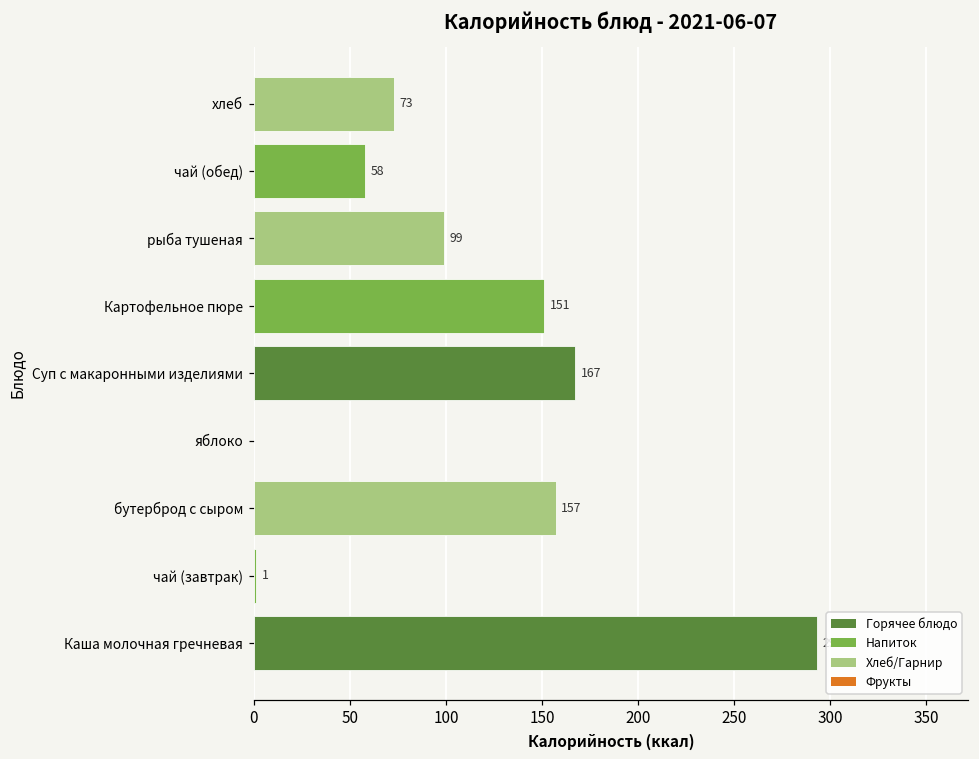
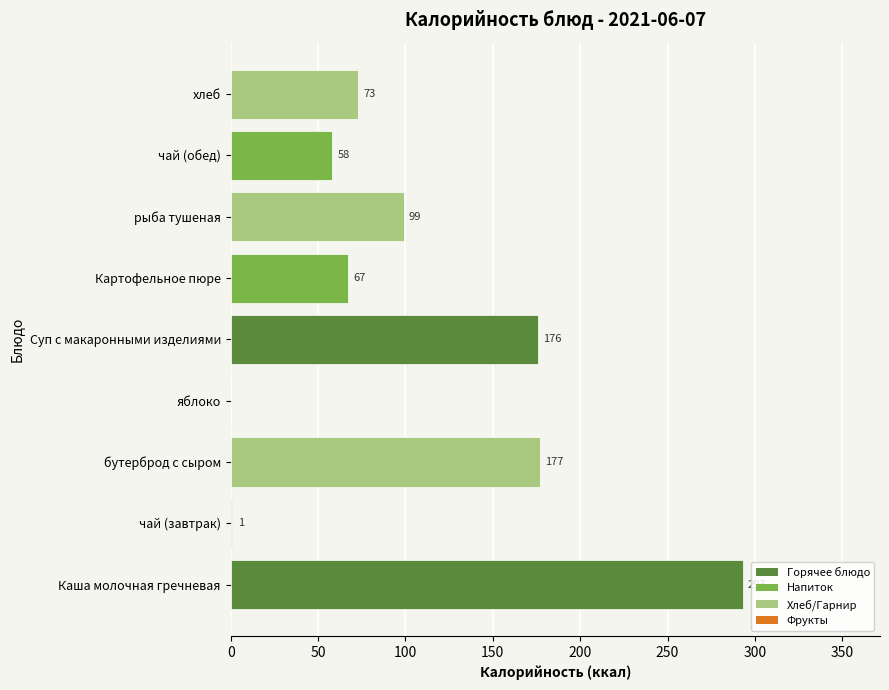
Картофельное пюре: 151 -> 67
Суп с макаронными изделиями: 167 -> 176
бутерброд с сыром: 157 -> 177
